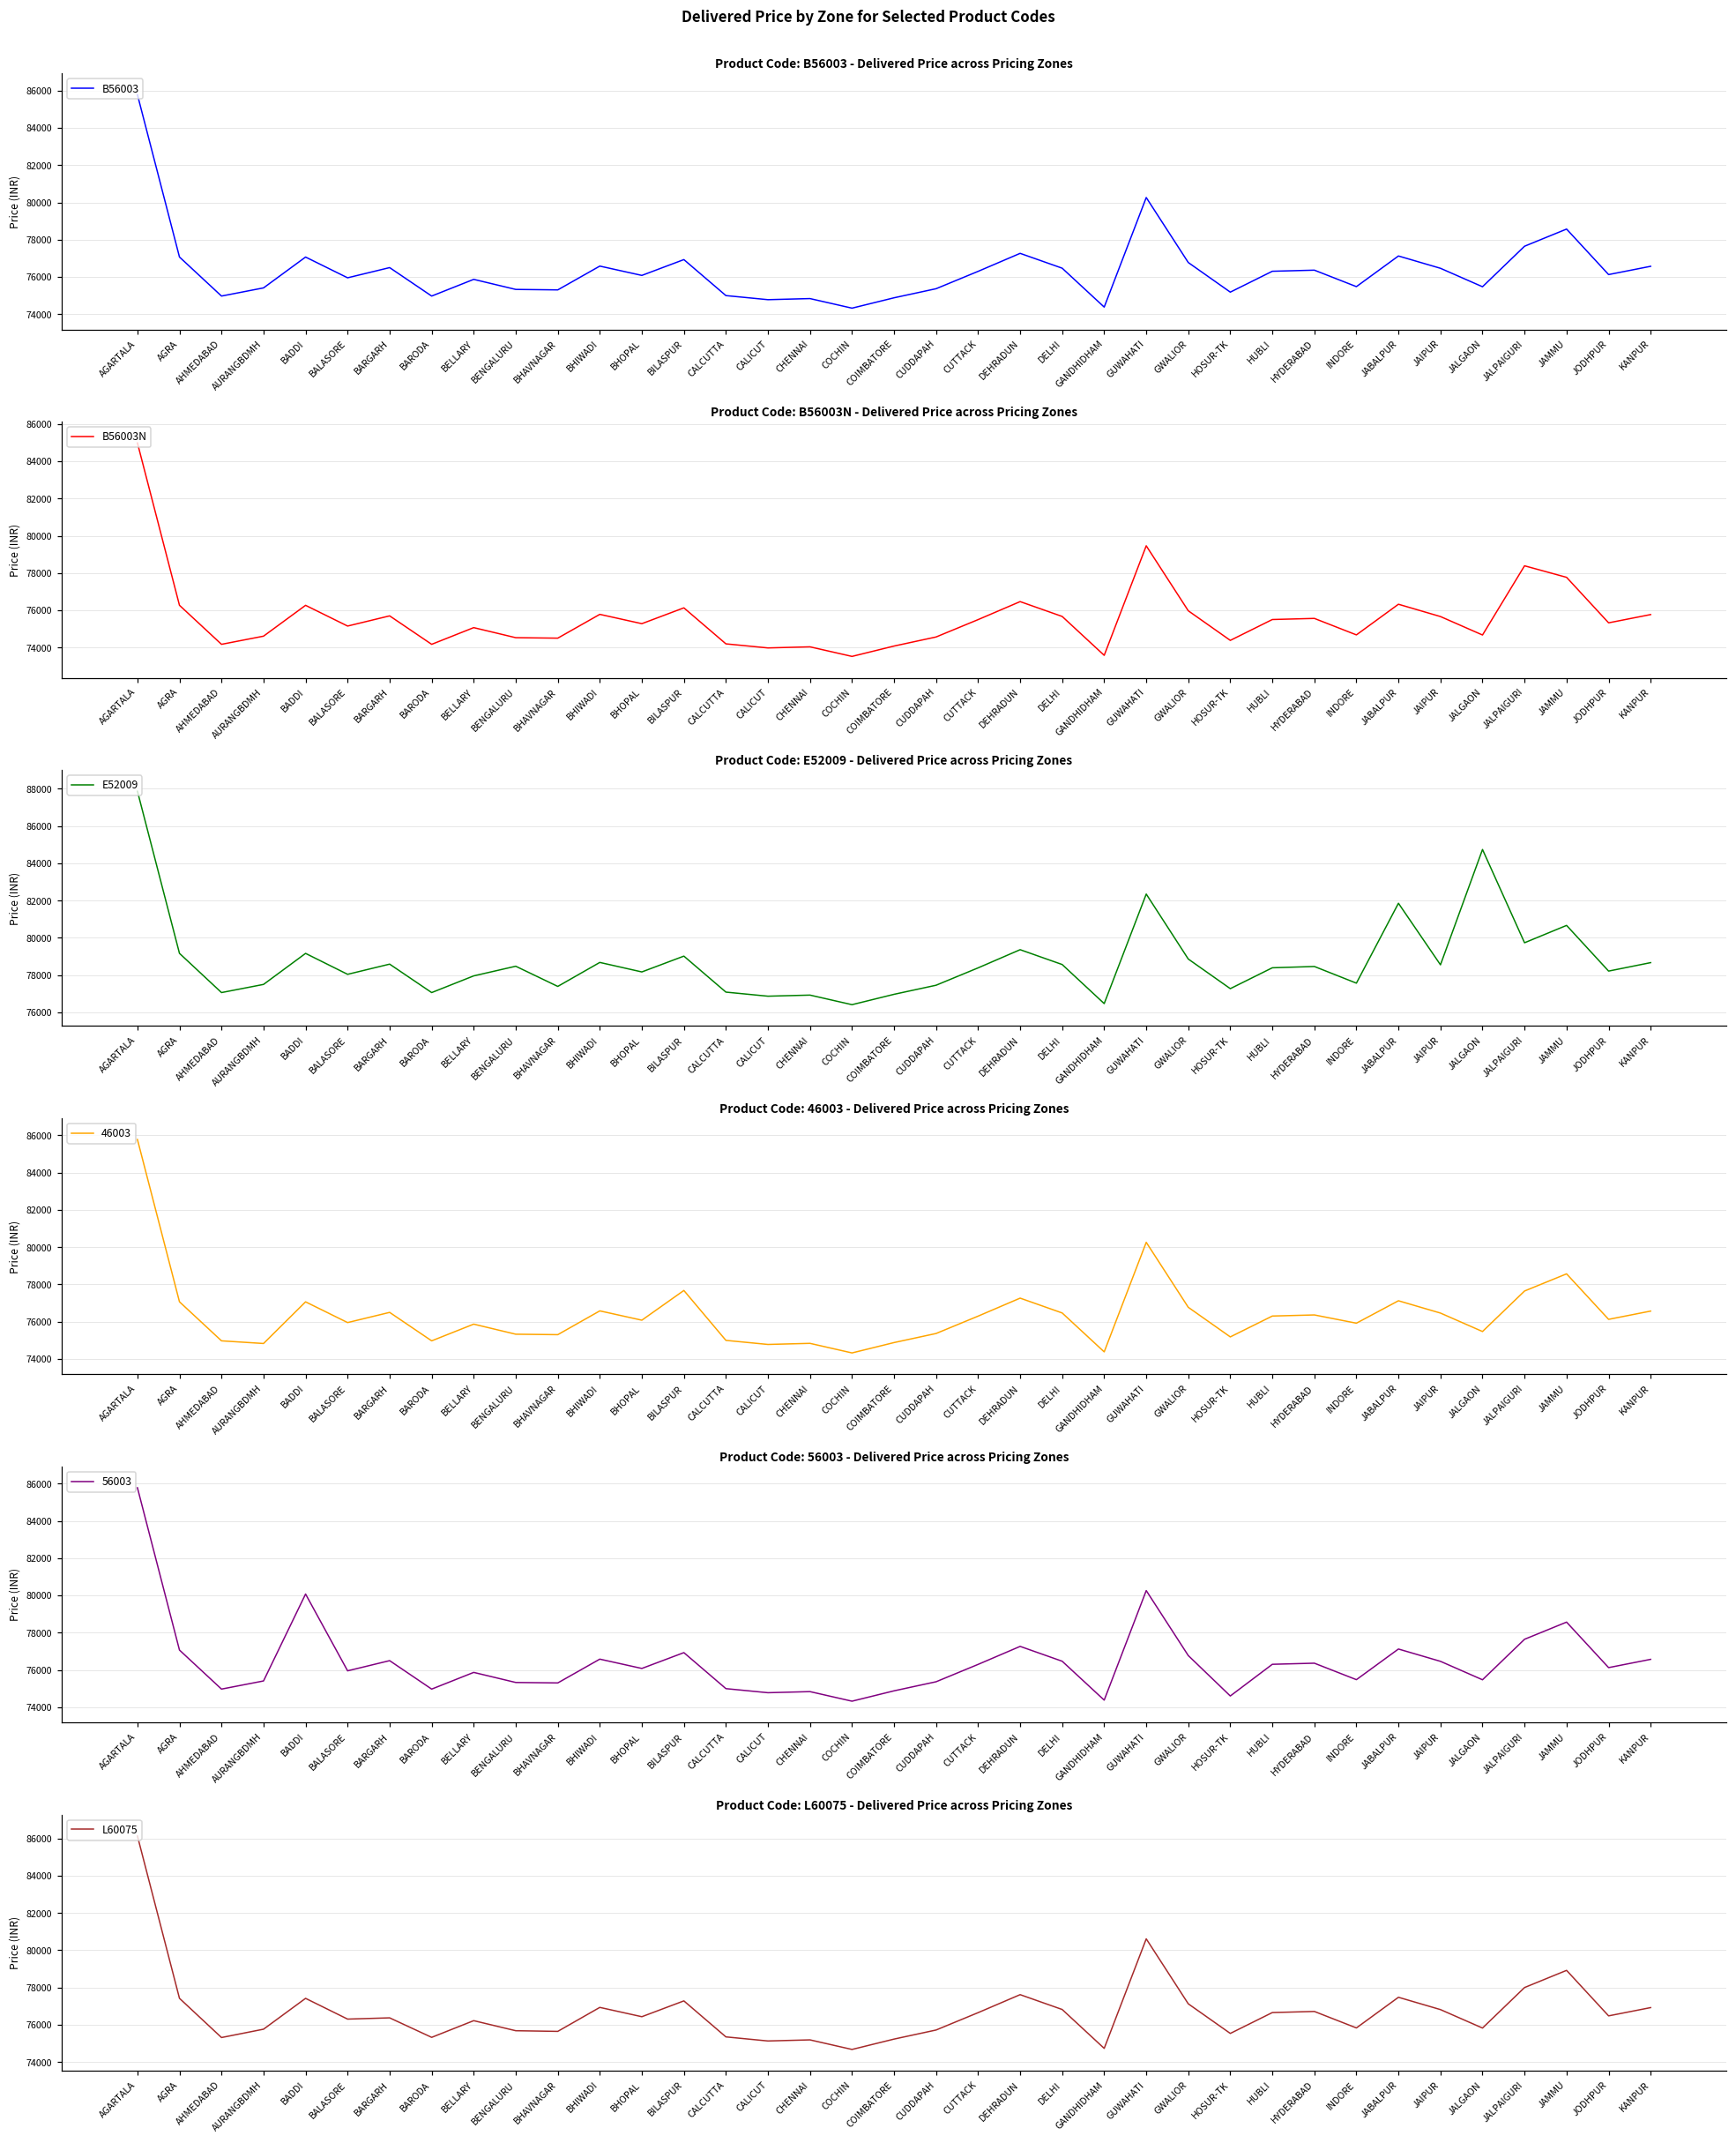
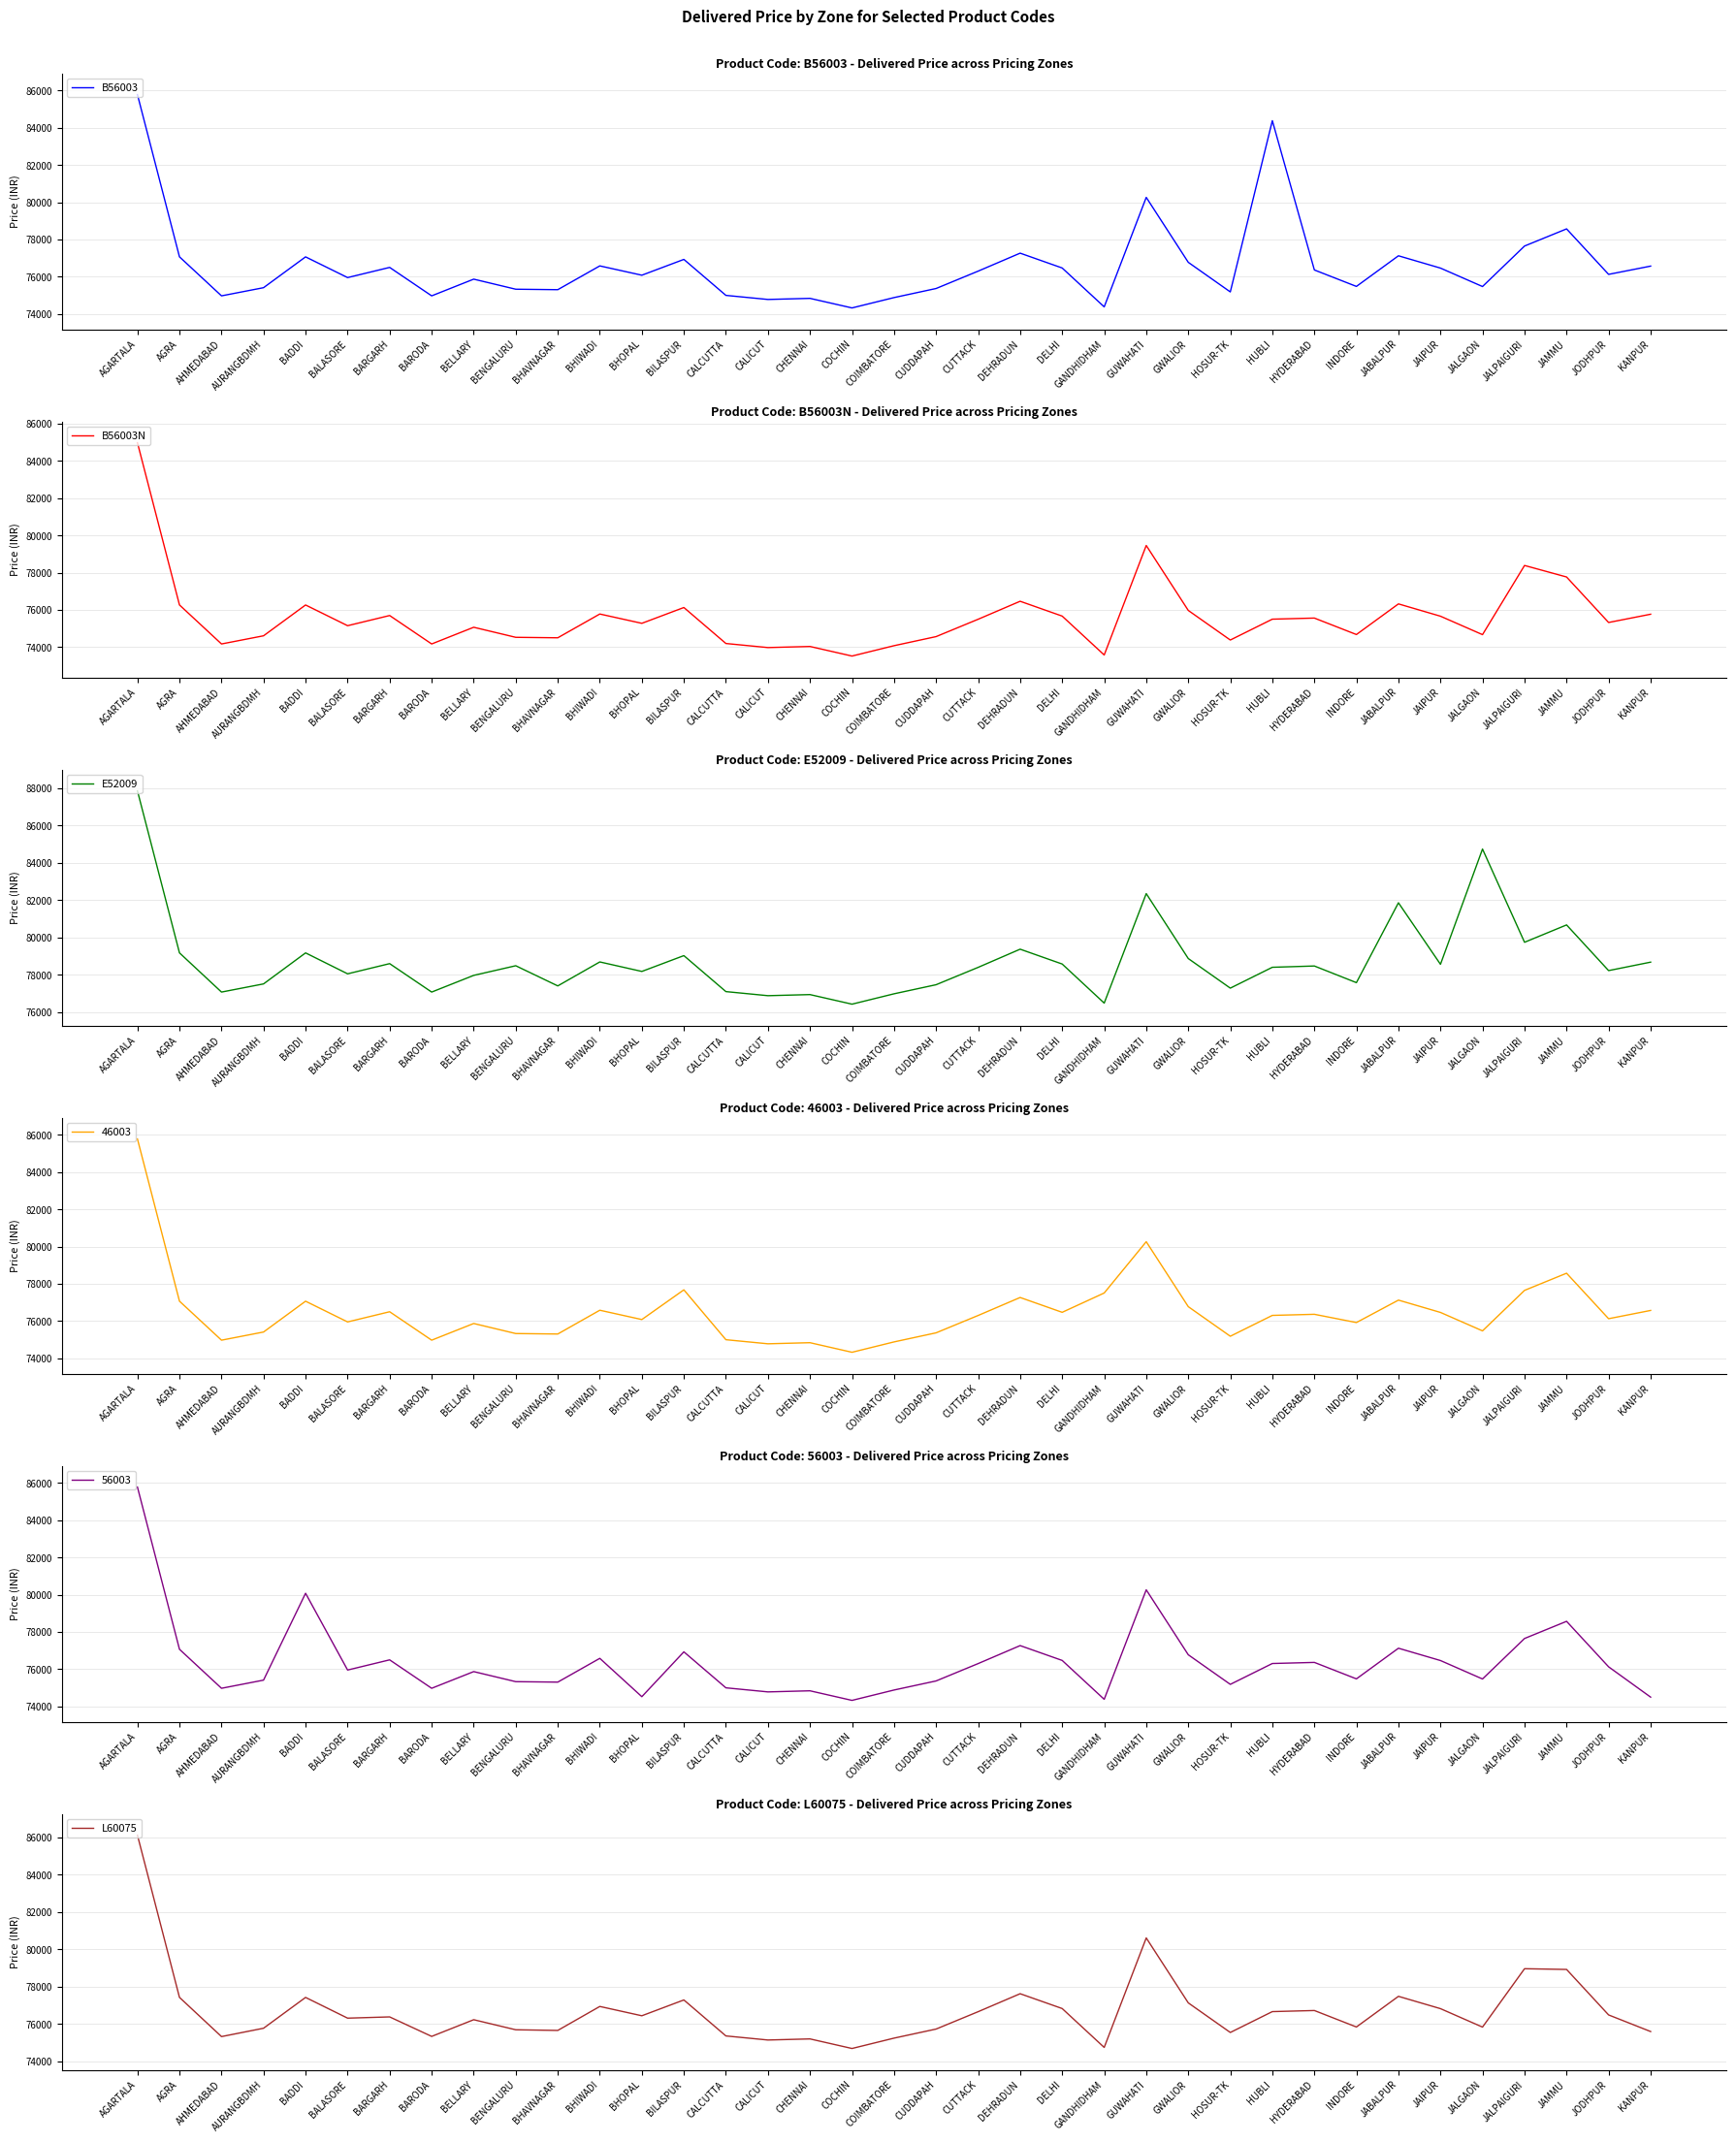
Product Code: B56003 - Delivered Price across Pricing Zones, HUBLI: 76300 -> 84400
Product Code: 46003 - Delivered Price across Pricing Zones, AURANGBDMH: 74800 -> 75400
Product Code: 46003 - Delivered Price across Pricing Zones, GANDHIDHAM: 74400 -> 77500
Product Code: 56003 - Delivered Price across Pricing Zones, BHOPAL: 76100 -> 74500
Product Code: 56003 - Delivered Price across Pricing Zones, HOSUR-TK: 74600 -> 75200
Product Code: 56003 - Delivered Price across Pricing Zones, KANPUR: 76600 -> 74500
Product Code: L60075 - Delivered Price across Pricing Zones, JALPAIGURI: 78000 -> 79000
Product Code: L60075 - Delivered Price across Pricing Zones, KANPUR: 76900 -> 75600
